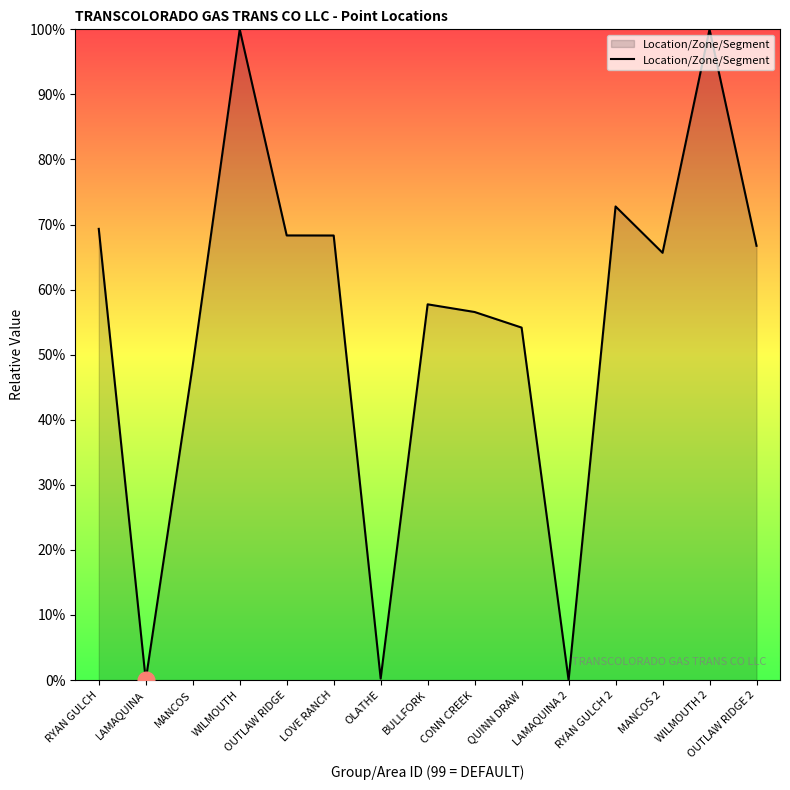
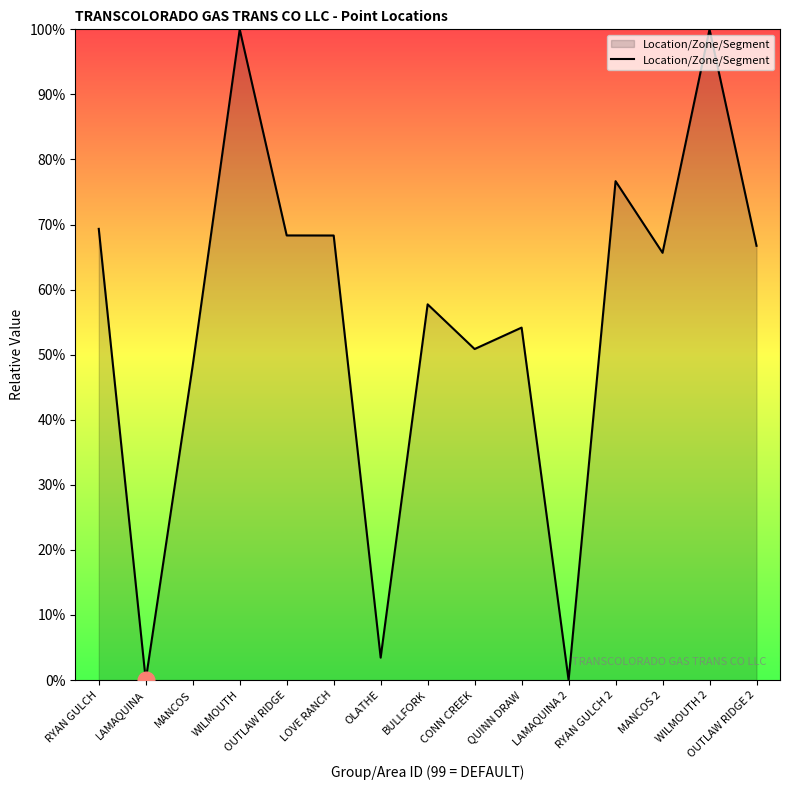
Location/Zone/Segment, OLATHE: 0% -> 3%
Location/Zone/Segment, CONN CREEK: 57% -> 51%
Location/Zone/Segment, RYAN GULCH 2: 73% -> 77%
